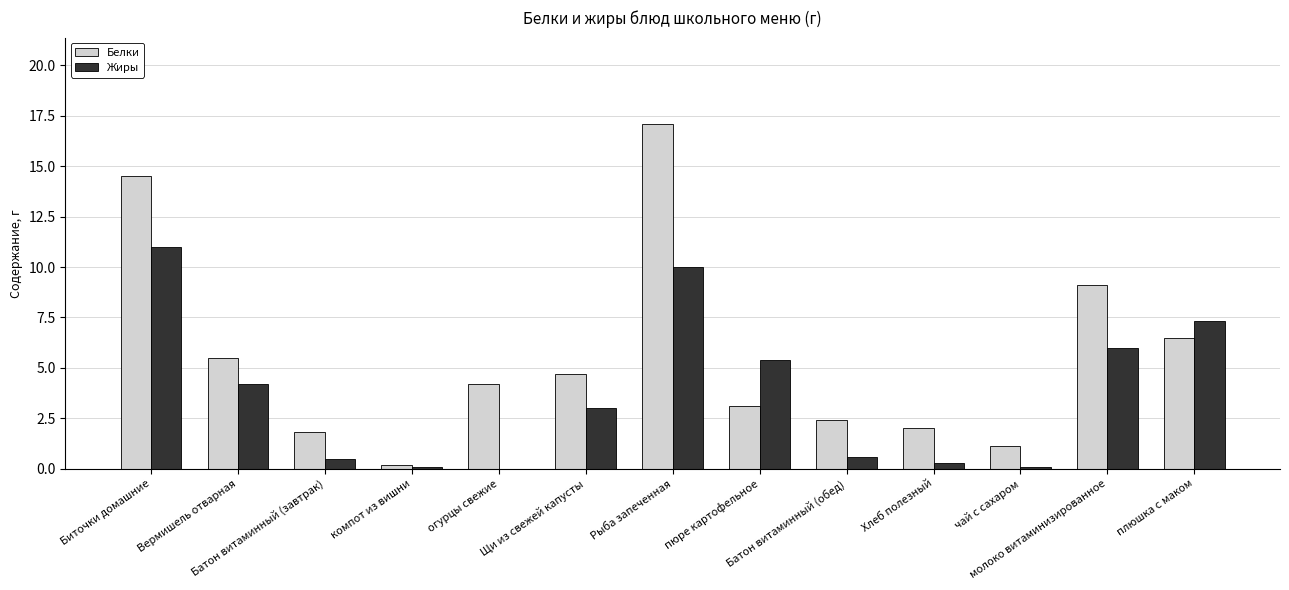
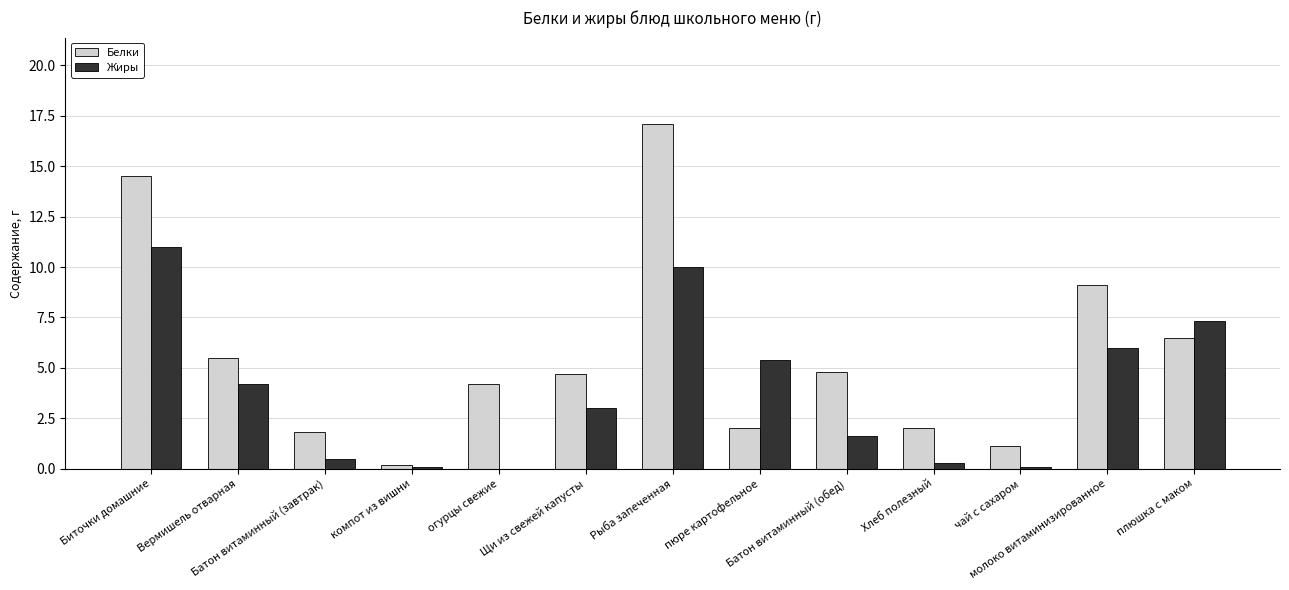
Белки, пюре картофельное: 3.1 -> 2.0
Белки, Батон витаминный (обед): 2.4 -> 4.8
Жиры, Батон витаминный (обед): 0.6 -> 1.6
